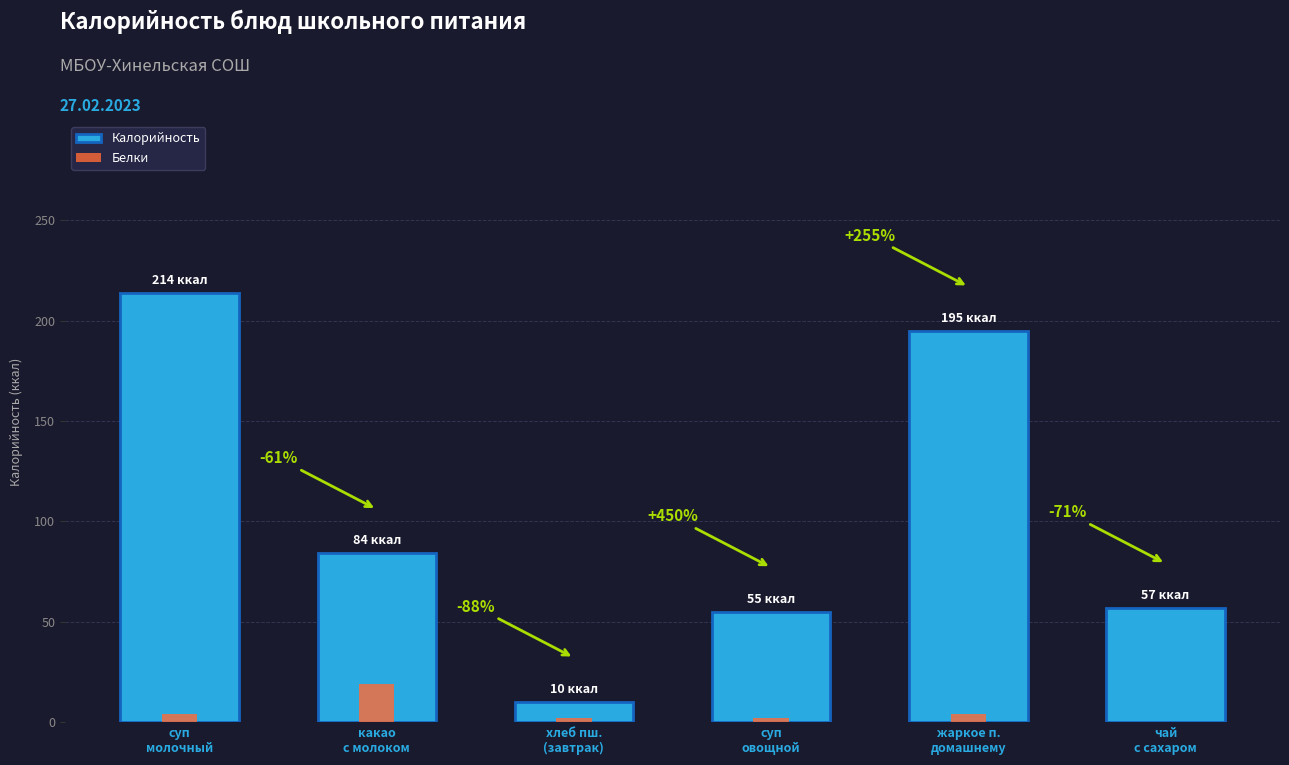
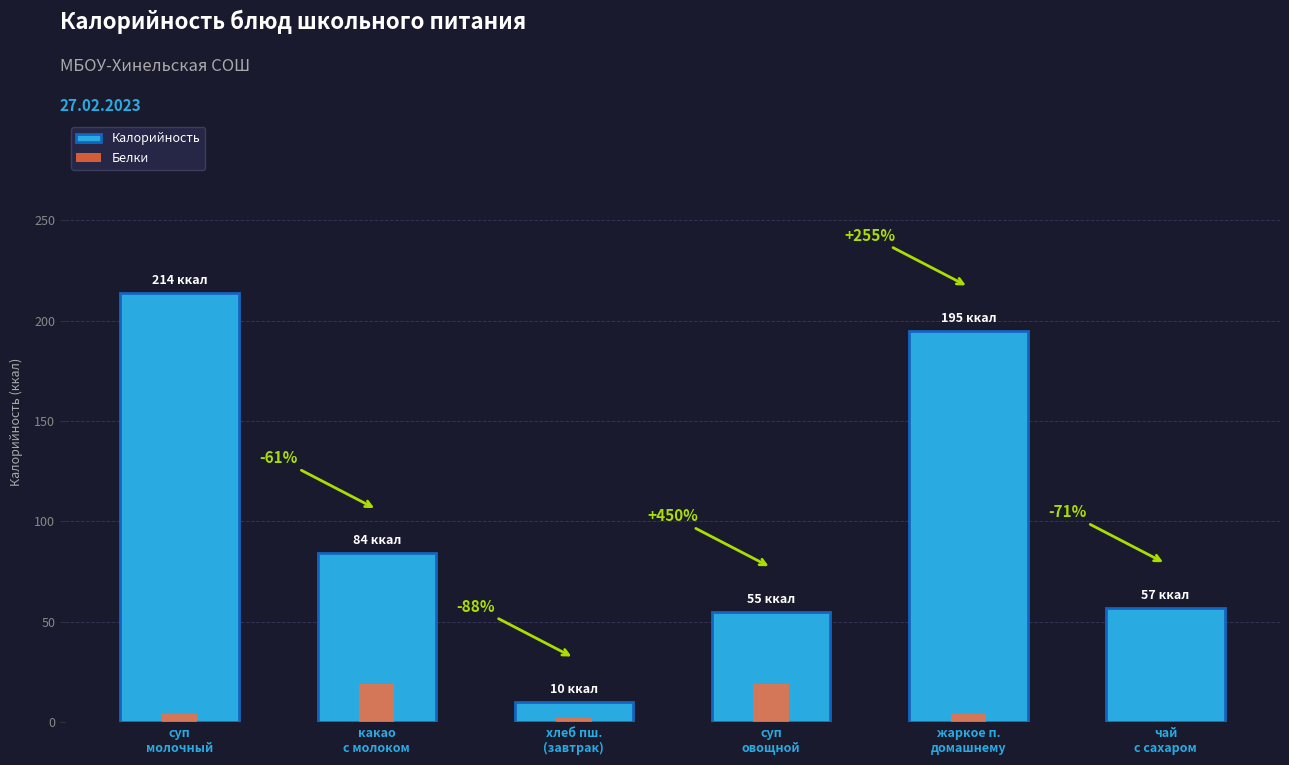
Белки, суп овощной: 2 -> 19
